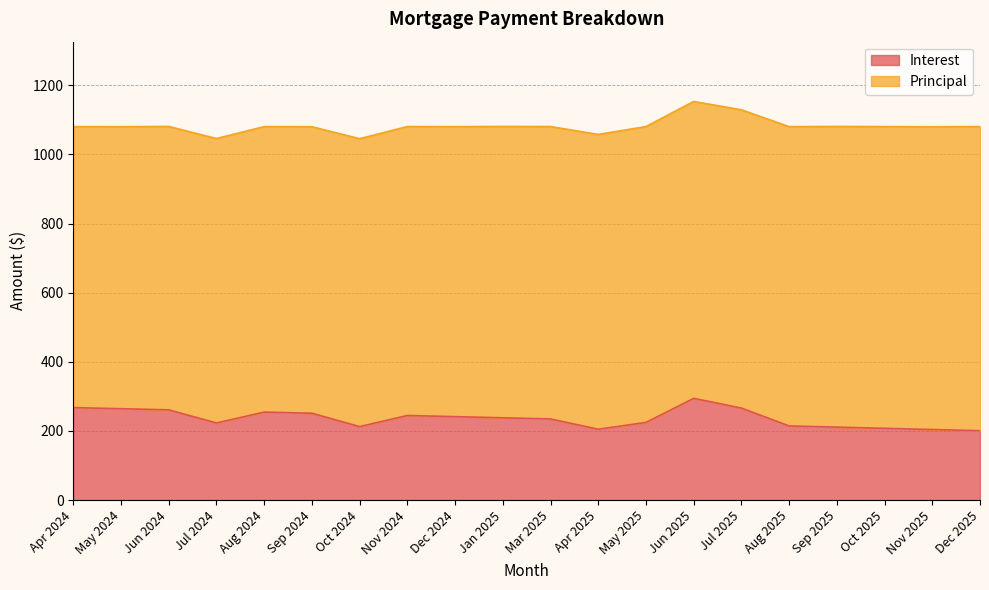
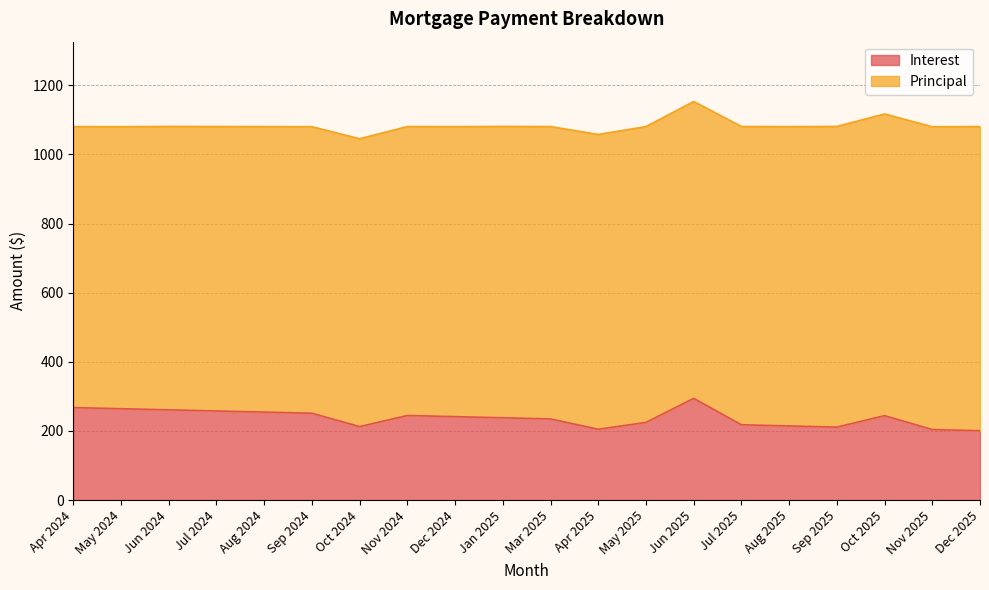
Interest, Jul 2024: 220 -> 260
Interest, Jul 2025: 270 -> 220
Interest, Oct 2025: 210 -> 240
